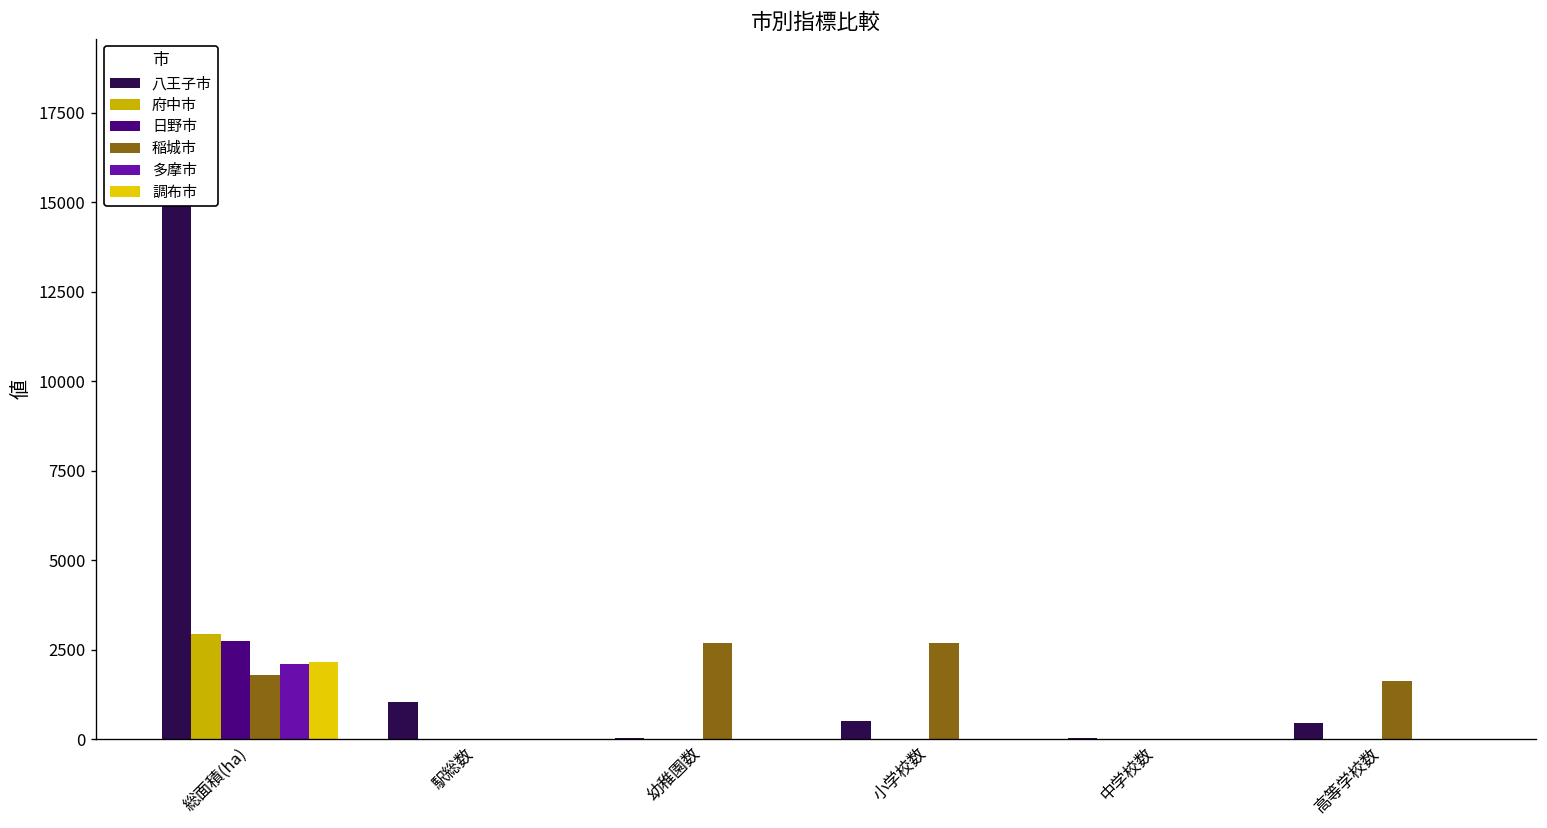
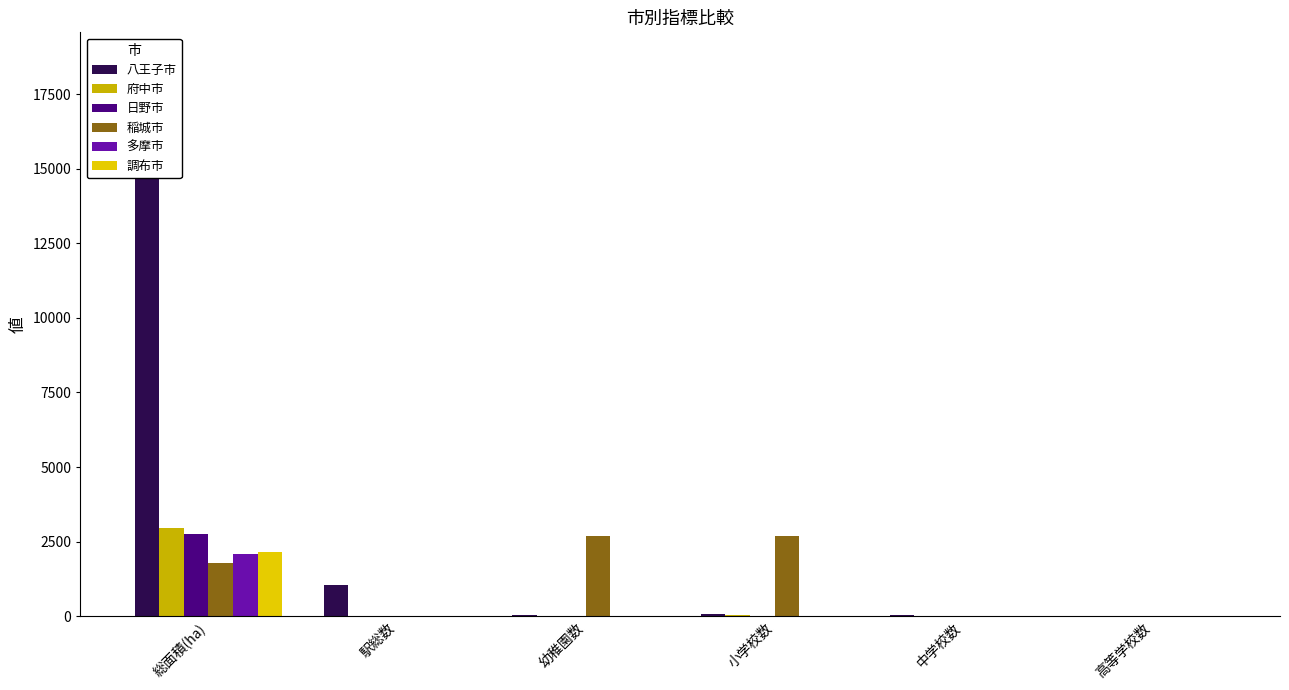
八王子市, 小学校数: 500 -> 100
八王子市, 高等学校数: 500 -> 0
稲城市, 高等学校数: 1600 -> 0
